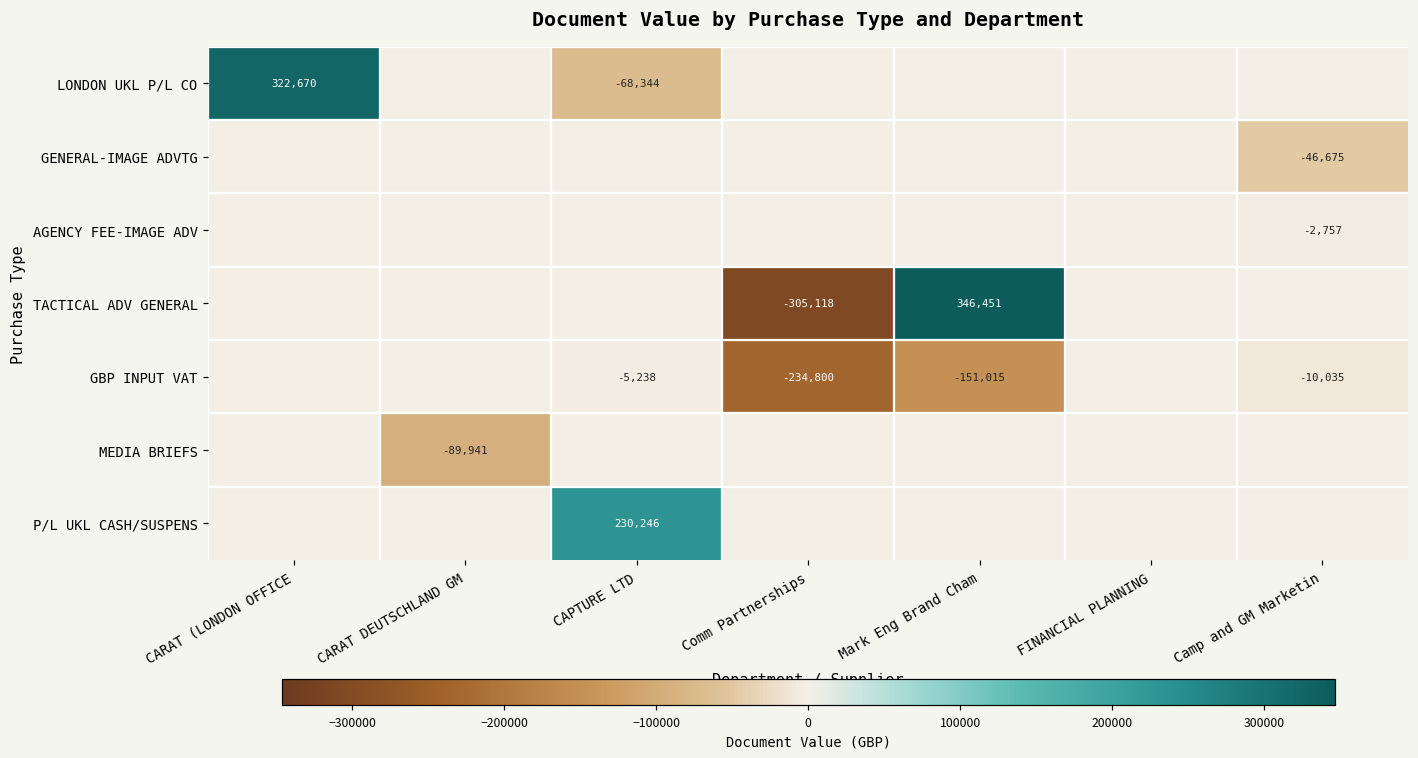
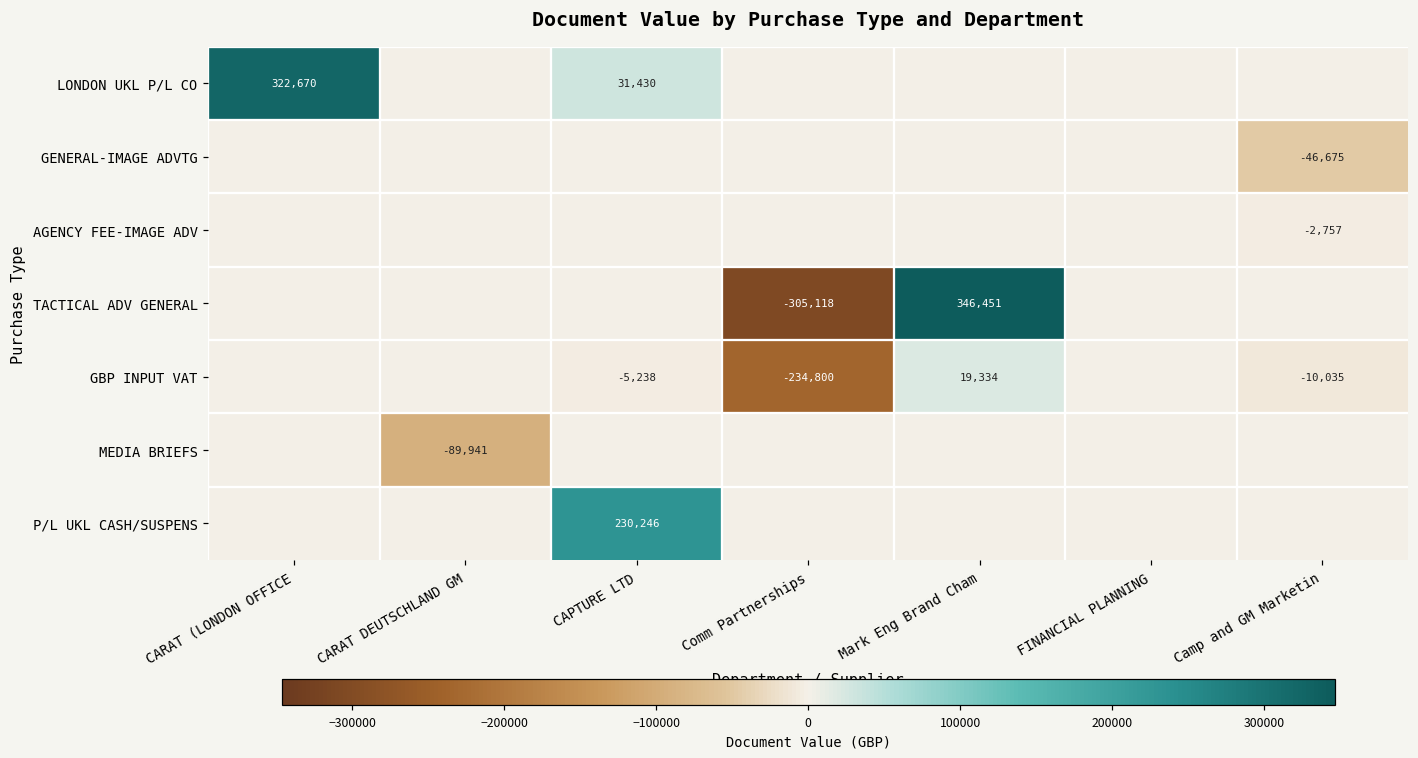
LONDON UKL P/L CO, CAPTURE LTD: -68,344 -> 31,430
GBP INPUT VAT, Mark Eng Brand Cham: -151,015 -> 19,334
